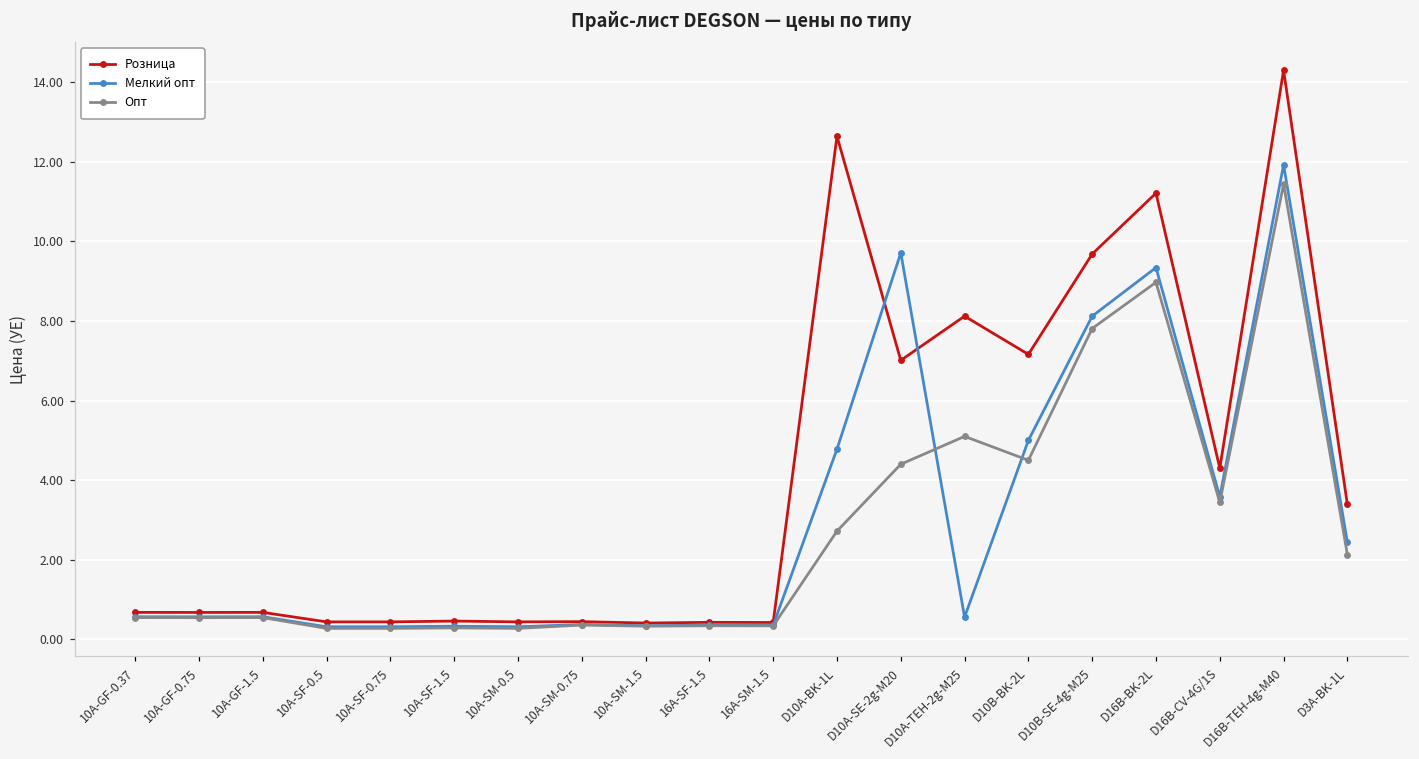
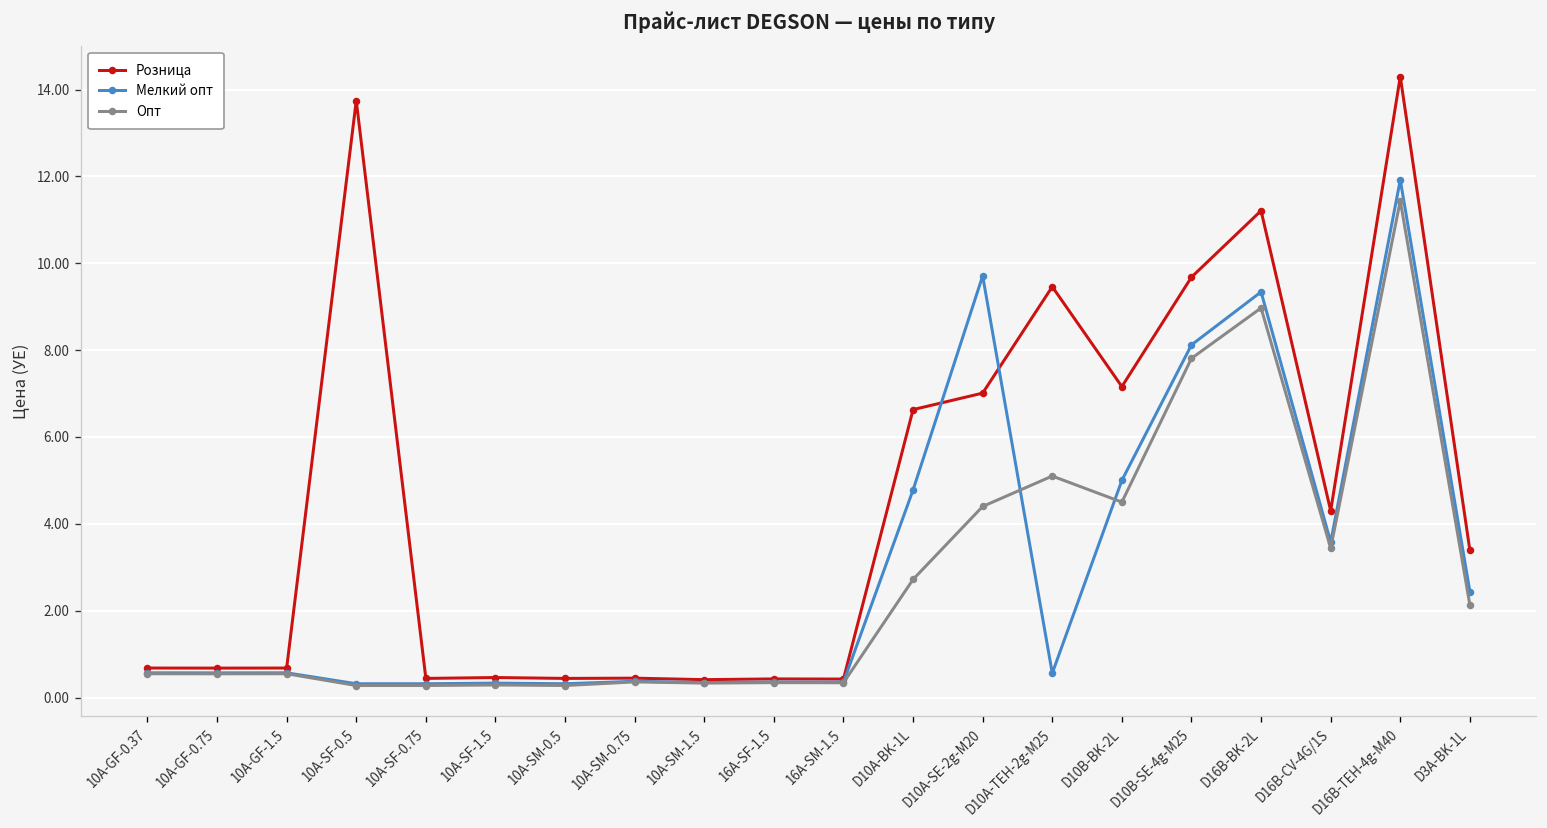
Розница, 10A-SF-0.5: 0.4 -> 13.7
Розница, D10A-BK-1L: 12.6 -> 6.6
Розница, D10A-TEH-2g-M25: 8.1 -> 9.5
